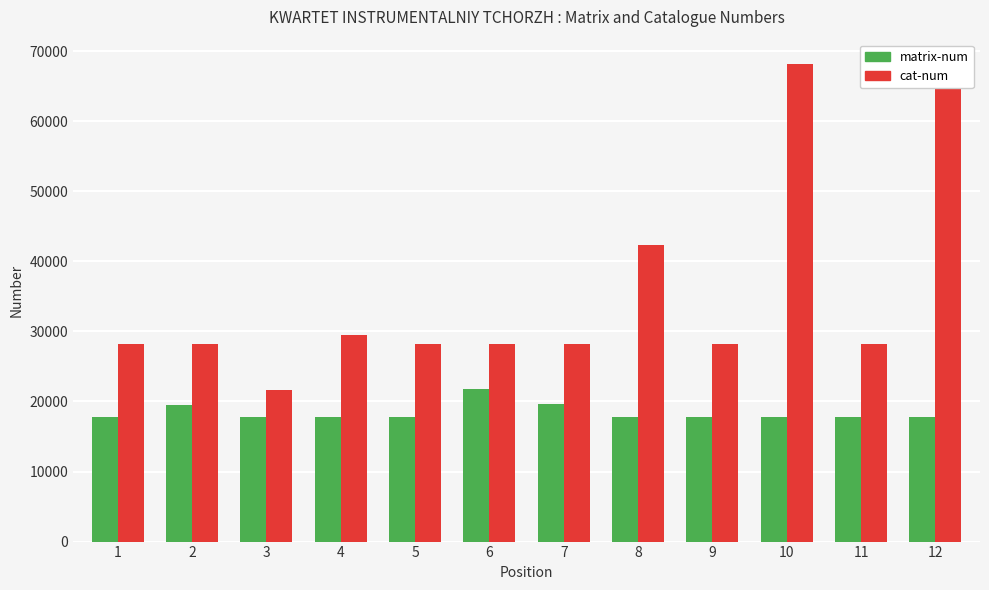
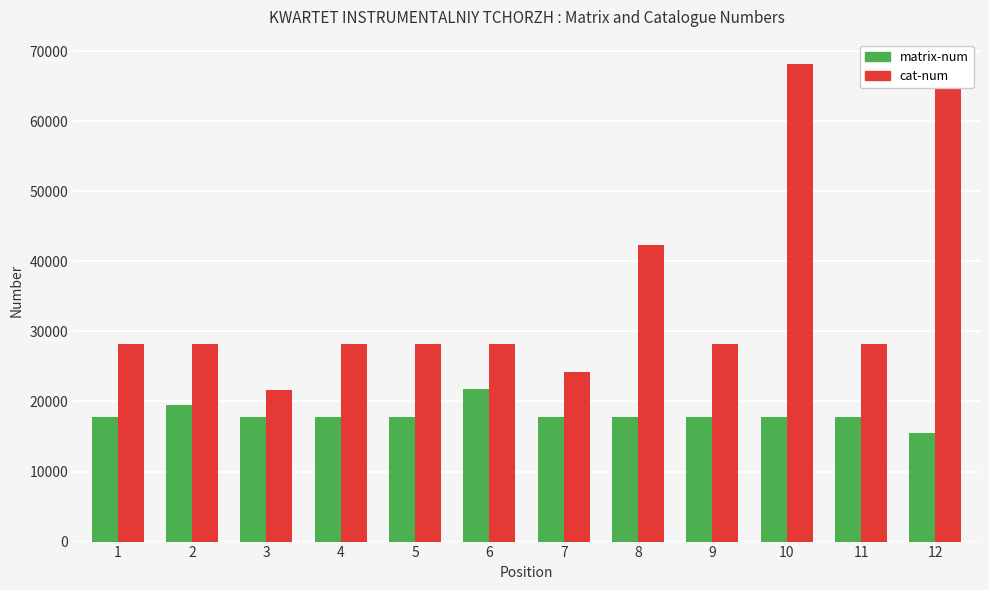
cat-num, 4: 30000 -> 28000
matrix-num, 7: 20000 -> 18000
cat-num, 7: 28000 -> 24000
matrix-num, 12: 18000 -> 15000
